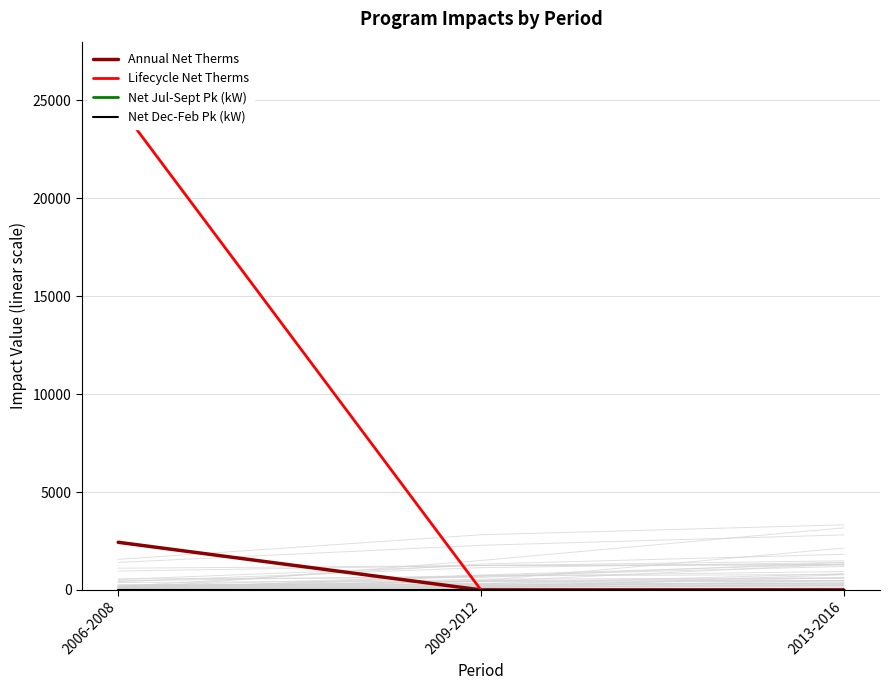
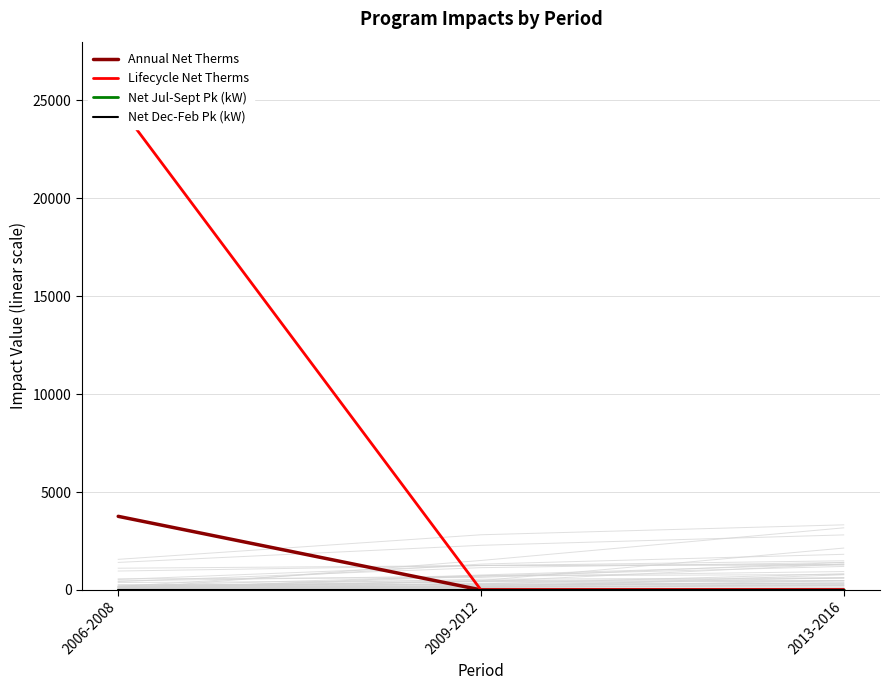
Annual Net Therms, 2006-2008: 2400 -> 3800
